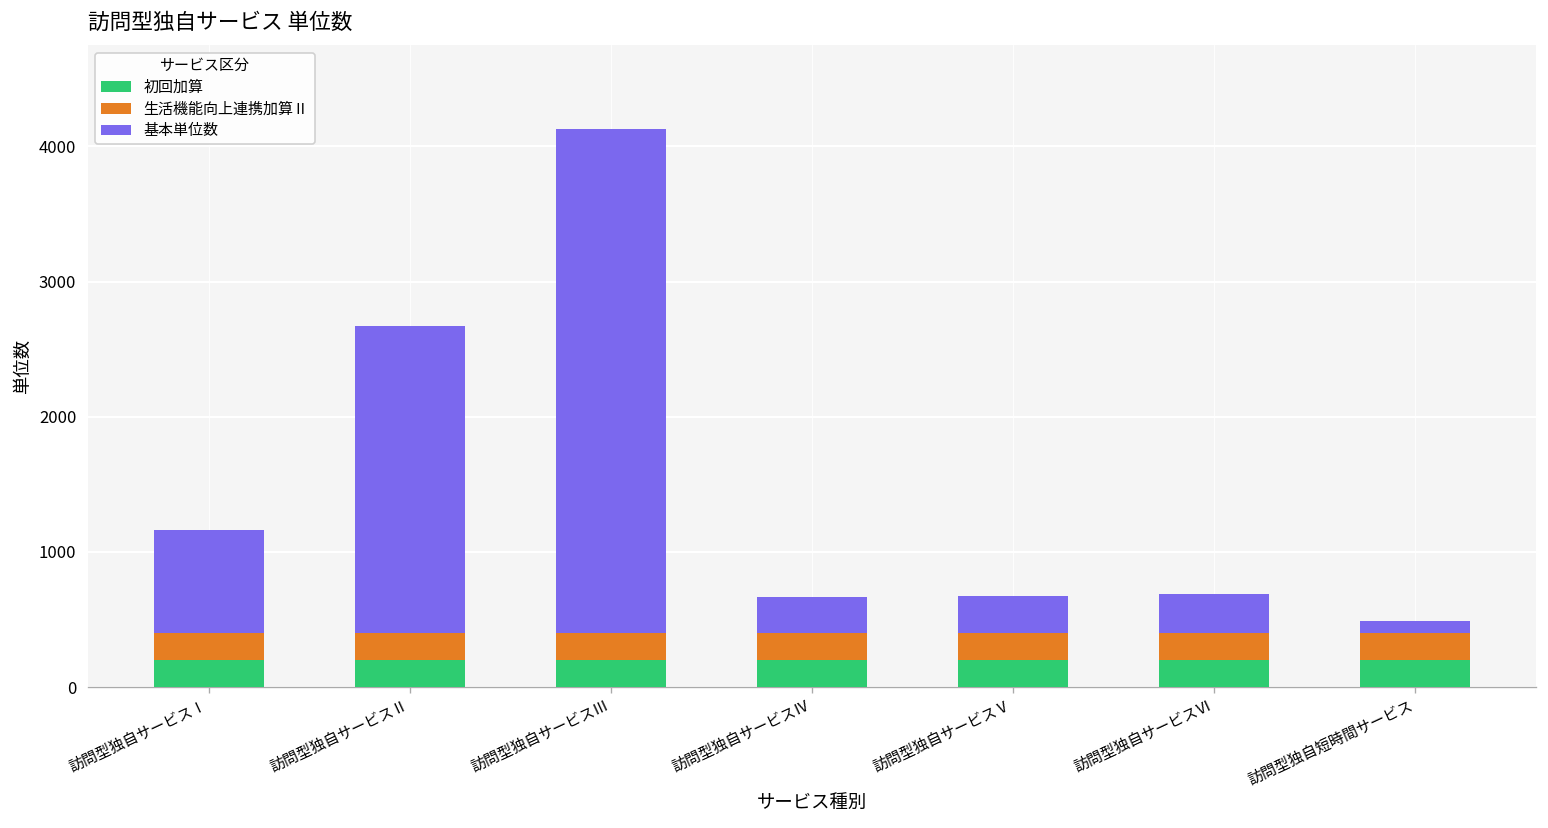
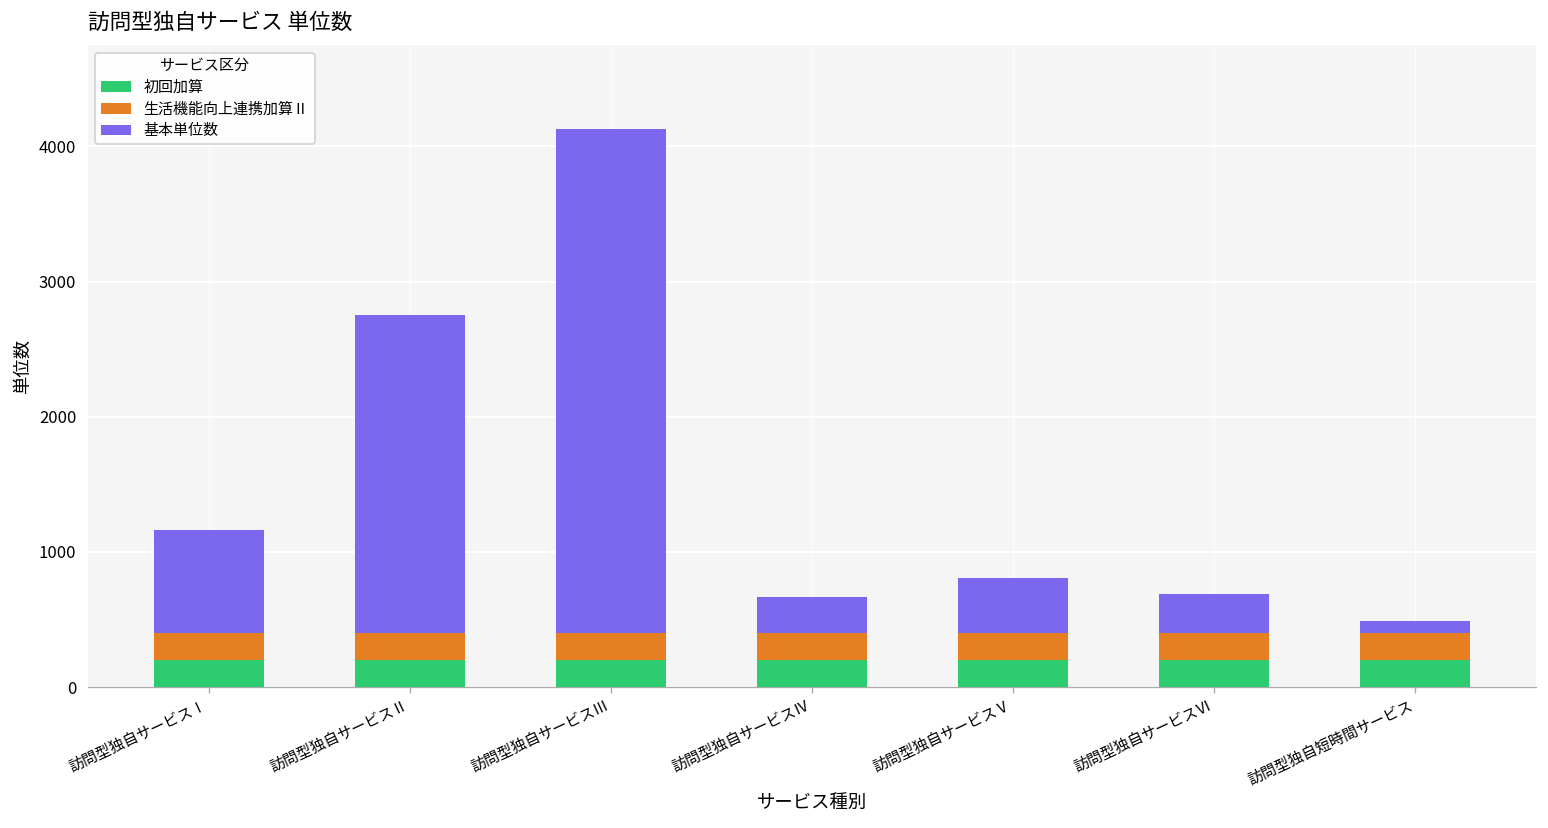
基本単位数, 訪問型独自サービスⅡ: 2270 -> 2350
基本単位数, 訪問型独自サービスⅤ: 270 -> 410
